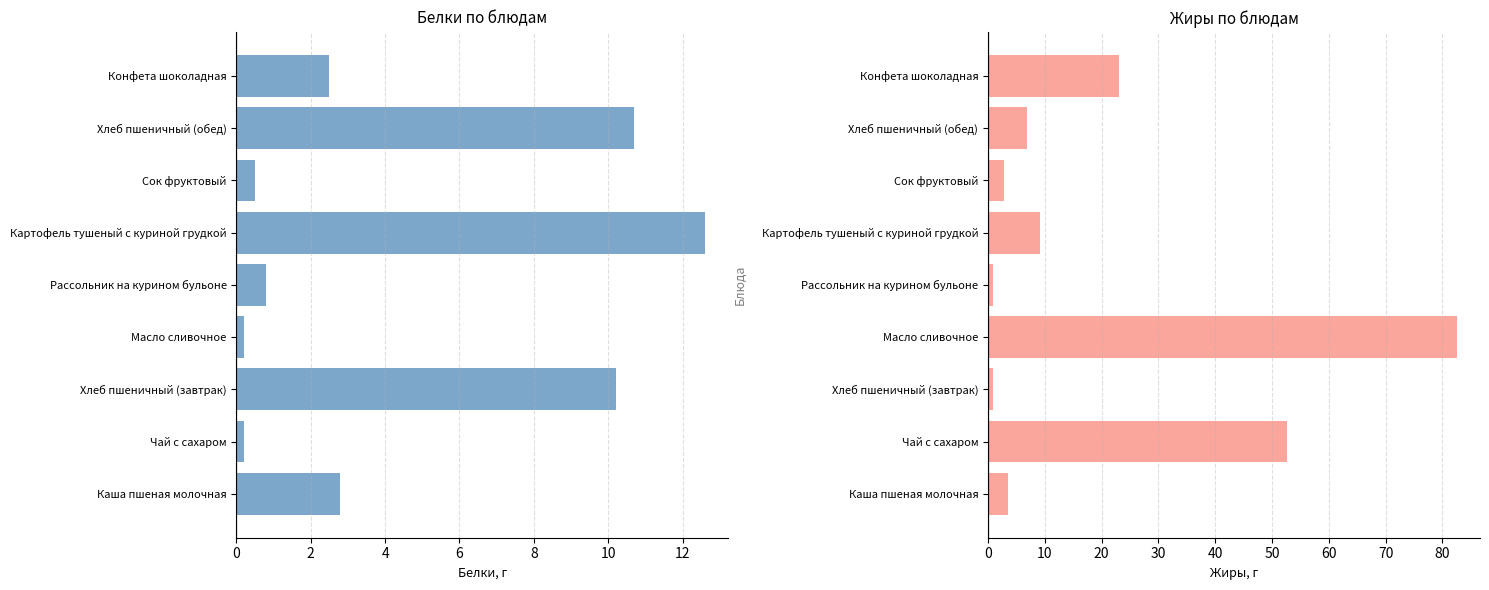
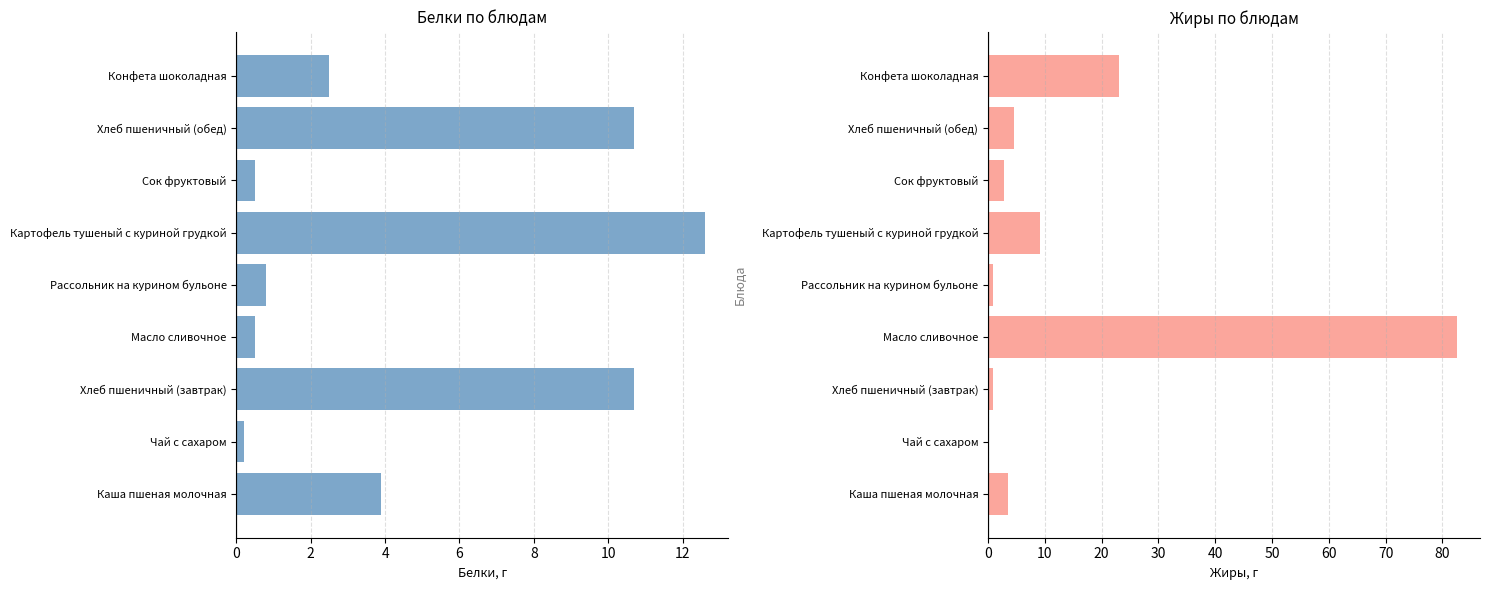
Белки по блюдам, Масло сливочное: 0.2 -> 0.5
Белки по блюдам, Хлеб пшеничный (завтрак): 10.2 -> 10.7
Белки по блюдам, Каша пшеная молочная: 2.8 -> 3.9
Жиры по блюдам, Хлеб пшеничный (обед): 7 -> 5
Жиры по блюдам, Чай с сахаром: 53 -> 0
